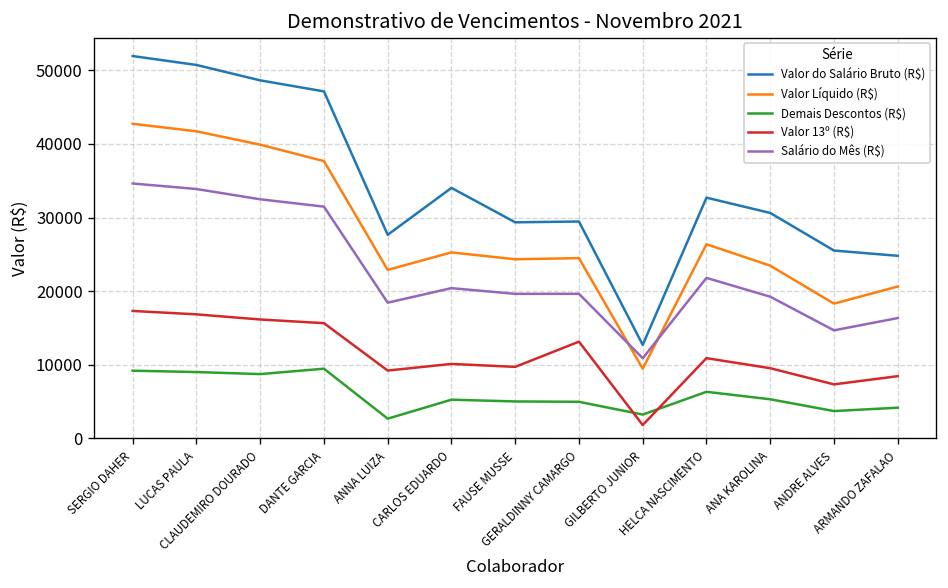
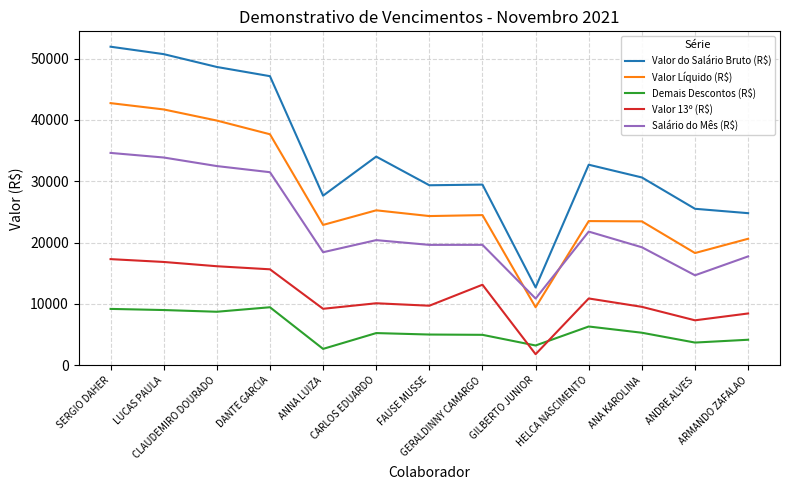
Valor Líquido (R$), HELCA NASCIMENTO: 26000 -> 24000
Salário do Mês (R$), ARMANDO ZAFALAO: 16000 -> 18000
